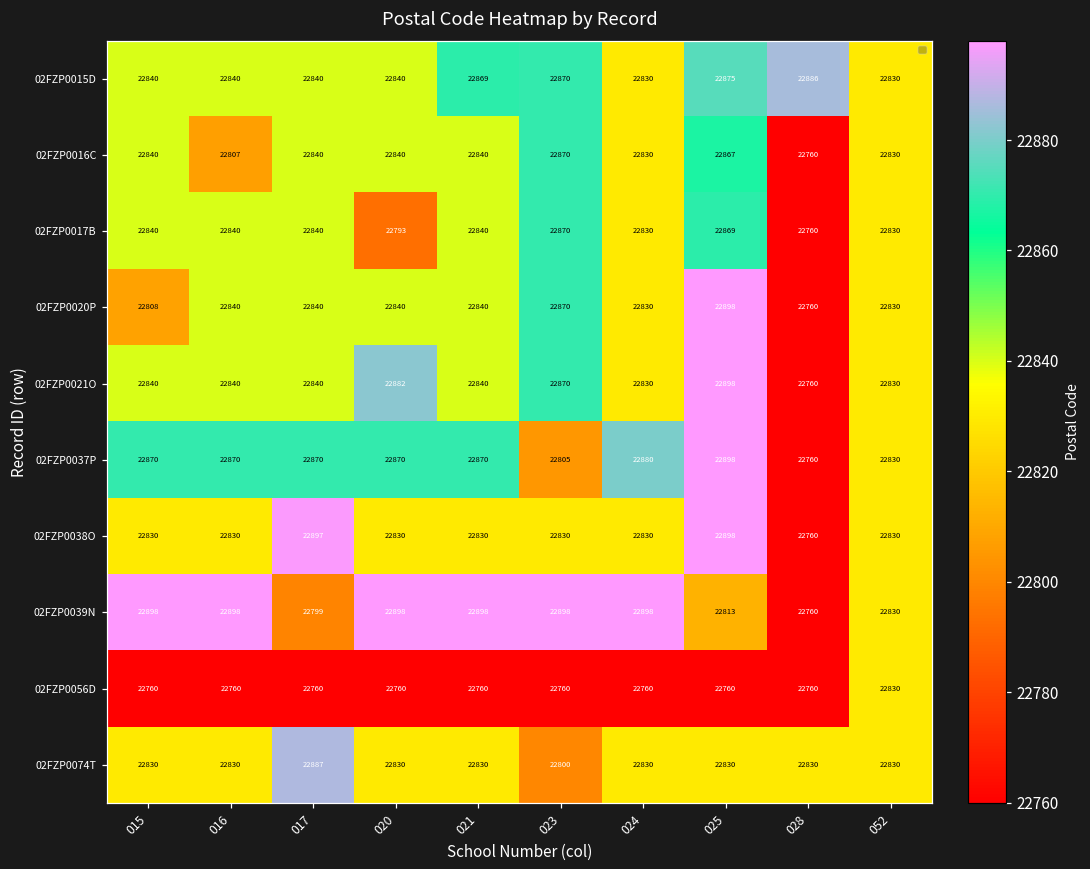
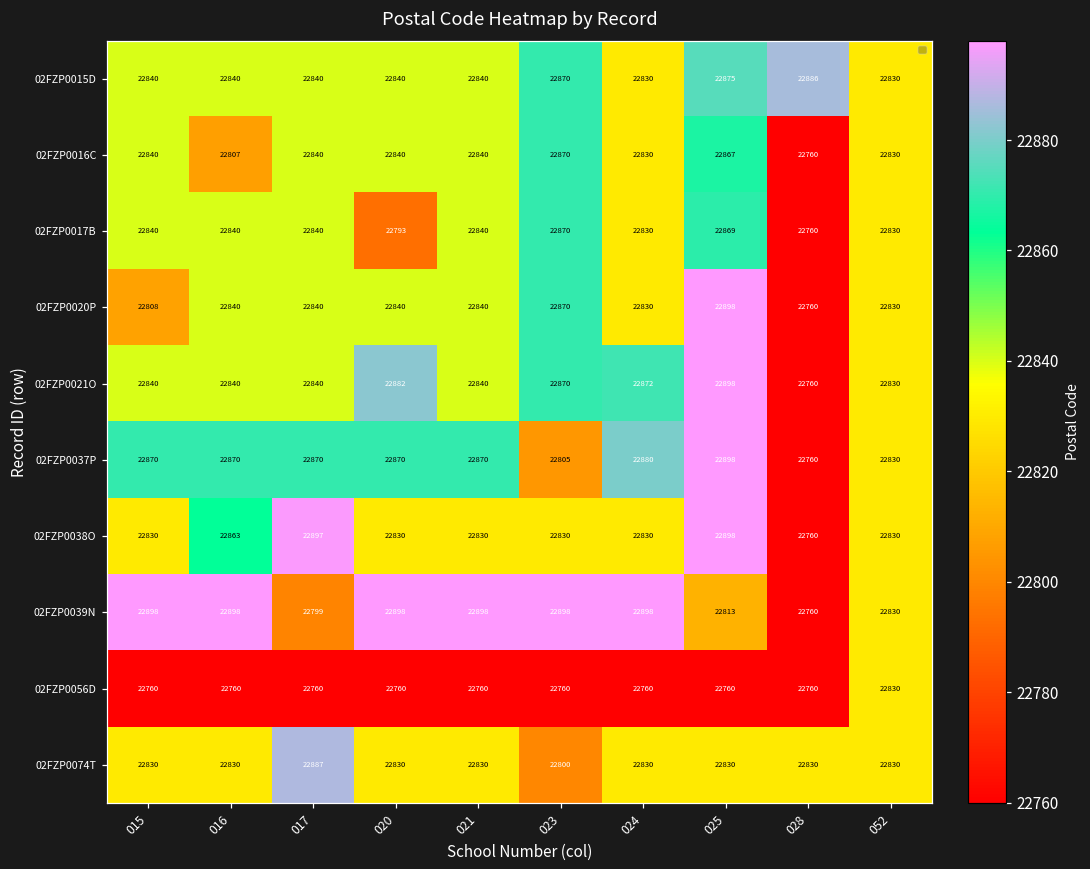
02FZP0015D, 021: 22869 -> 22840
02FZP0021O, 024: 22830 -> 22872
02FZP0038O, 016: 22830 -> 22863
